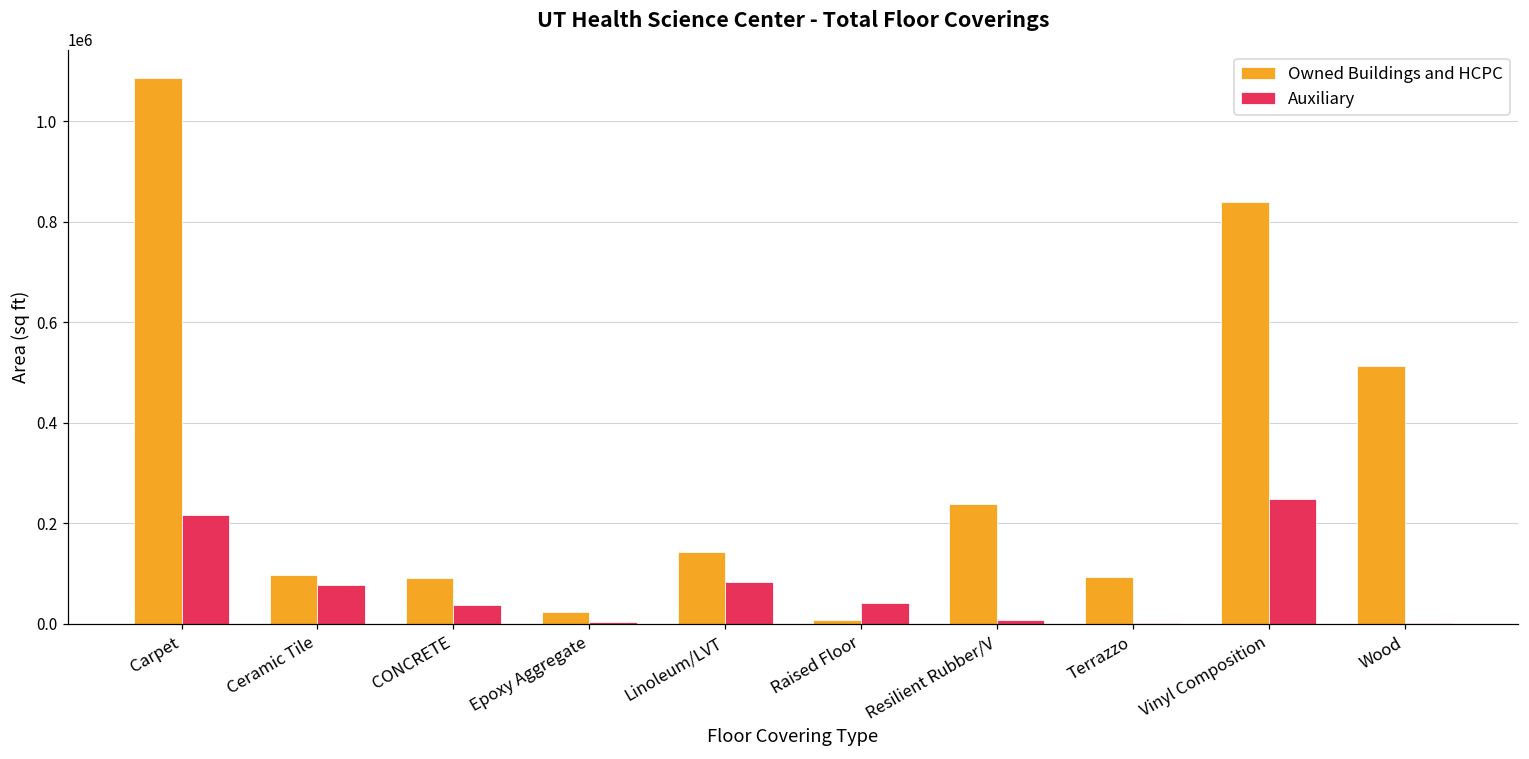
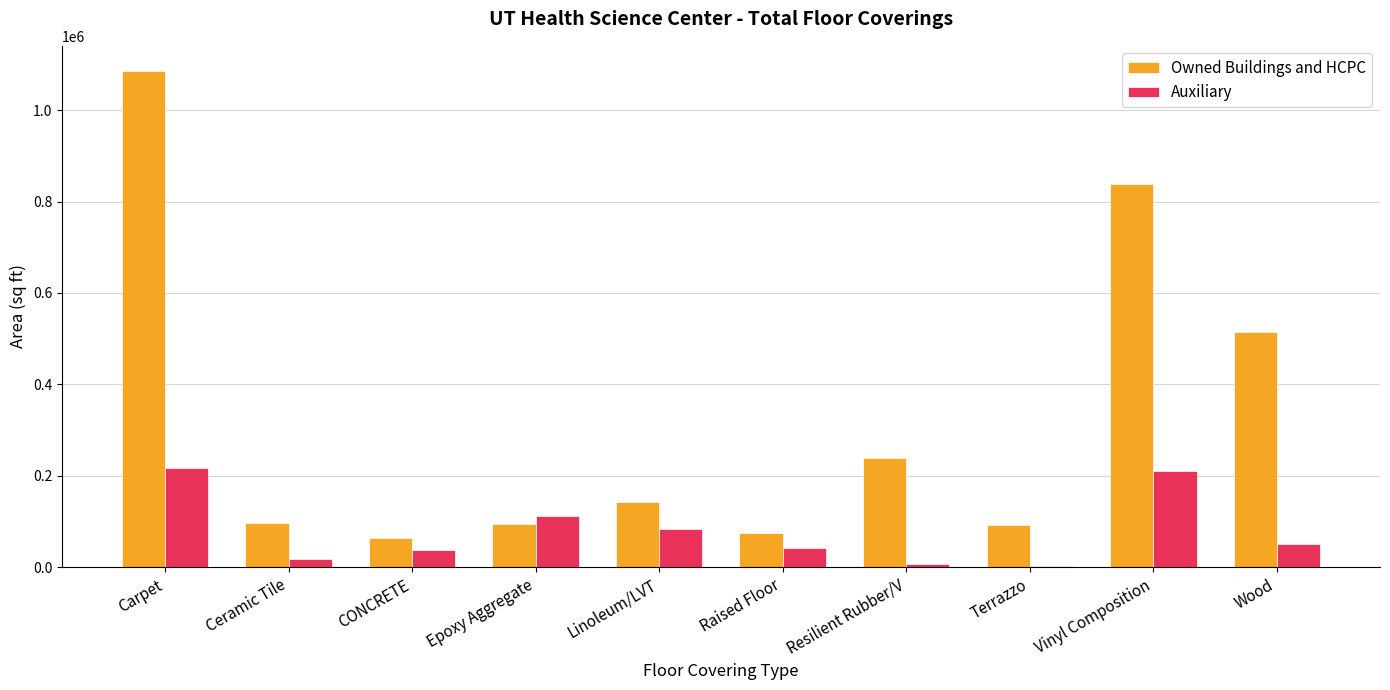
Auxiliary, Ceramic Tile: 80000 -> 20000
Owned Buildings and HCPC, CONCRETE: 90000 -> 60000
Owned Buildings and HCPC, Epoxy Aggregate: 20000 -> 90000
Auxiliary, Epoxy Aggregate: 0 -> 110000
Owned Buildings and HCPC, Raised Floor: 10000 -> 70000
Auxiliary, Vinyl Composition: 250000 -> 210000
Auxiliary, Wood: 0 -> 50000
